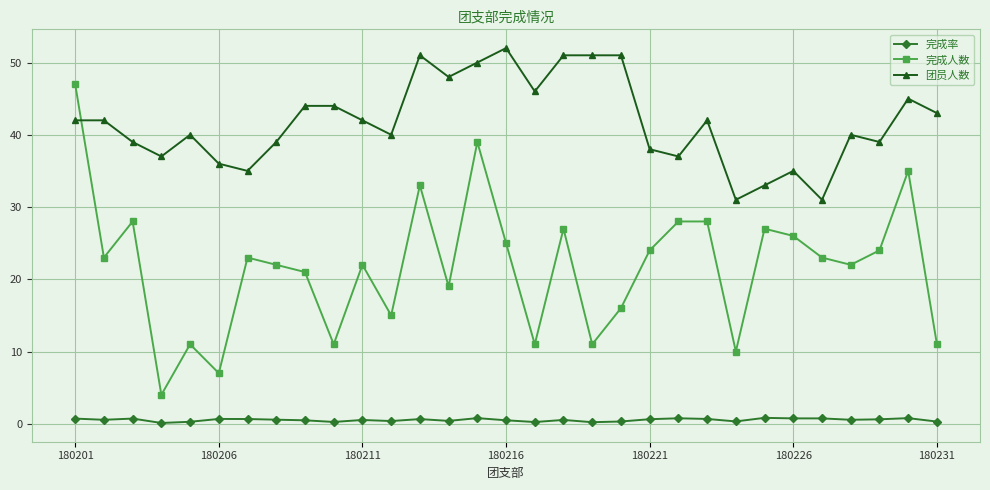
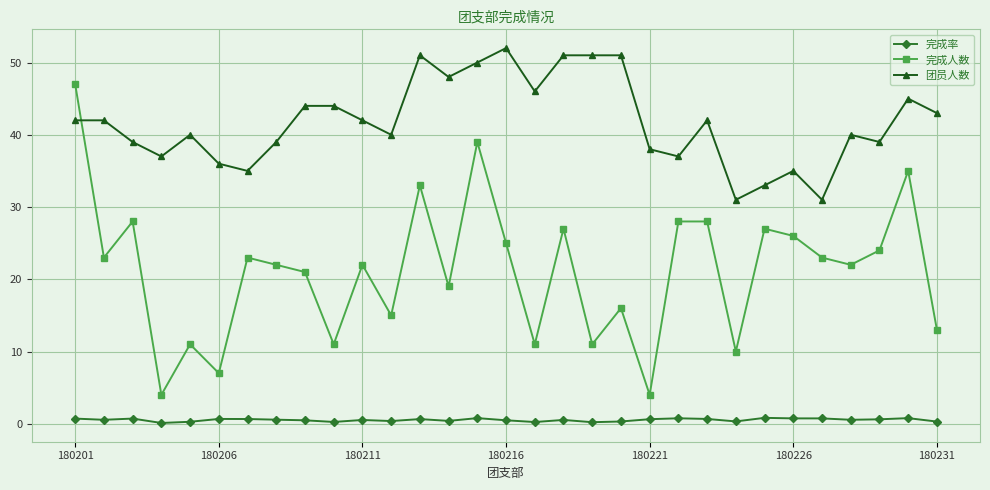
完成人数, 180221: 24 -> 4
完成人数, 180231: 11 -> 13
